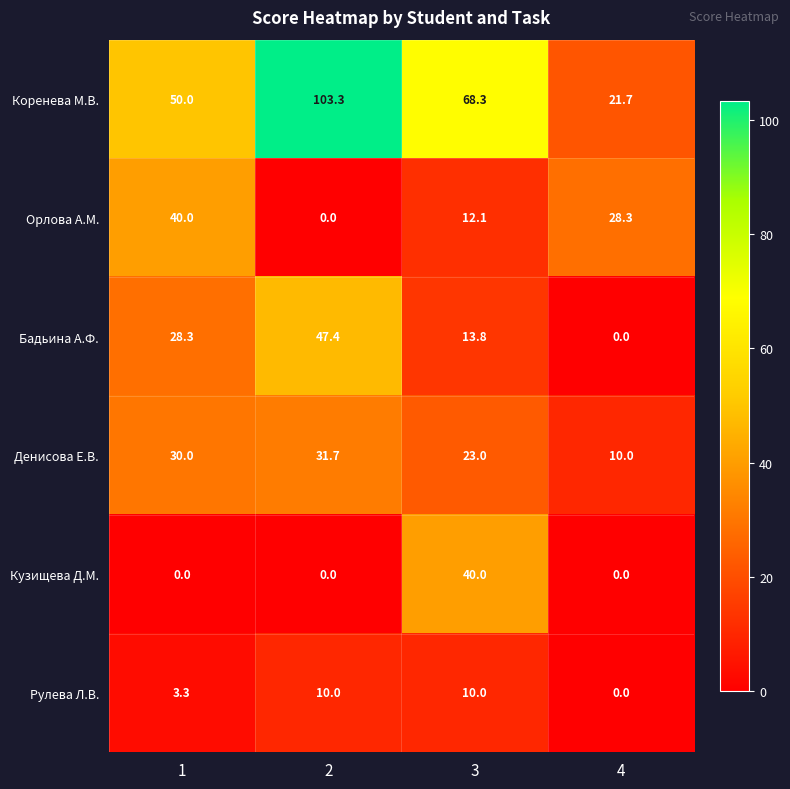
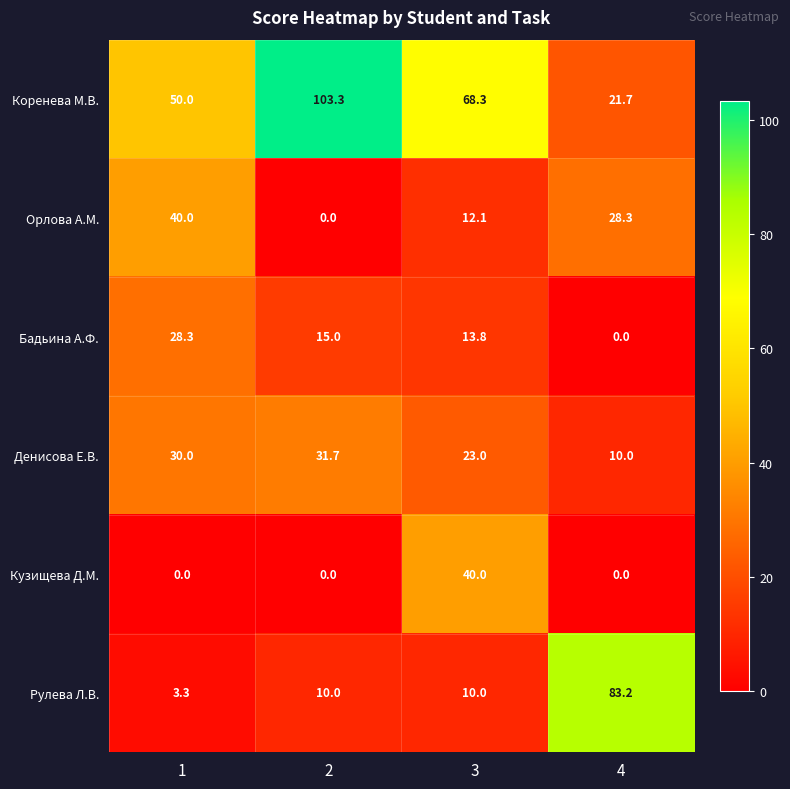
Бадьина А.Ф., 2: 47.4 -> 15.0
Рулева Л.В., 4: 0.0 -> 83.2
